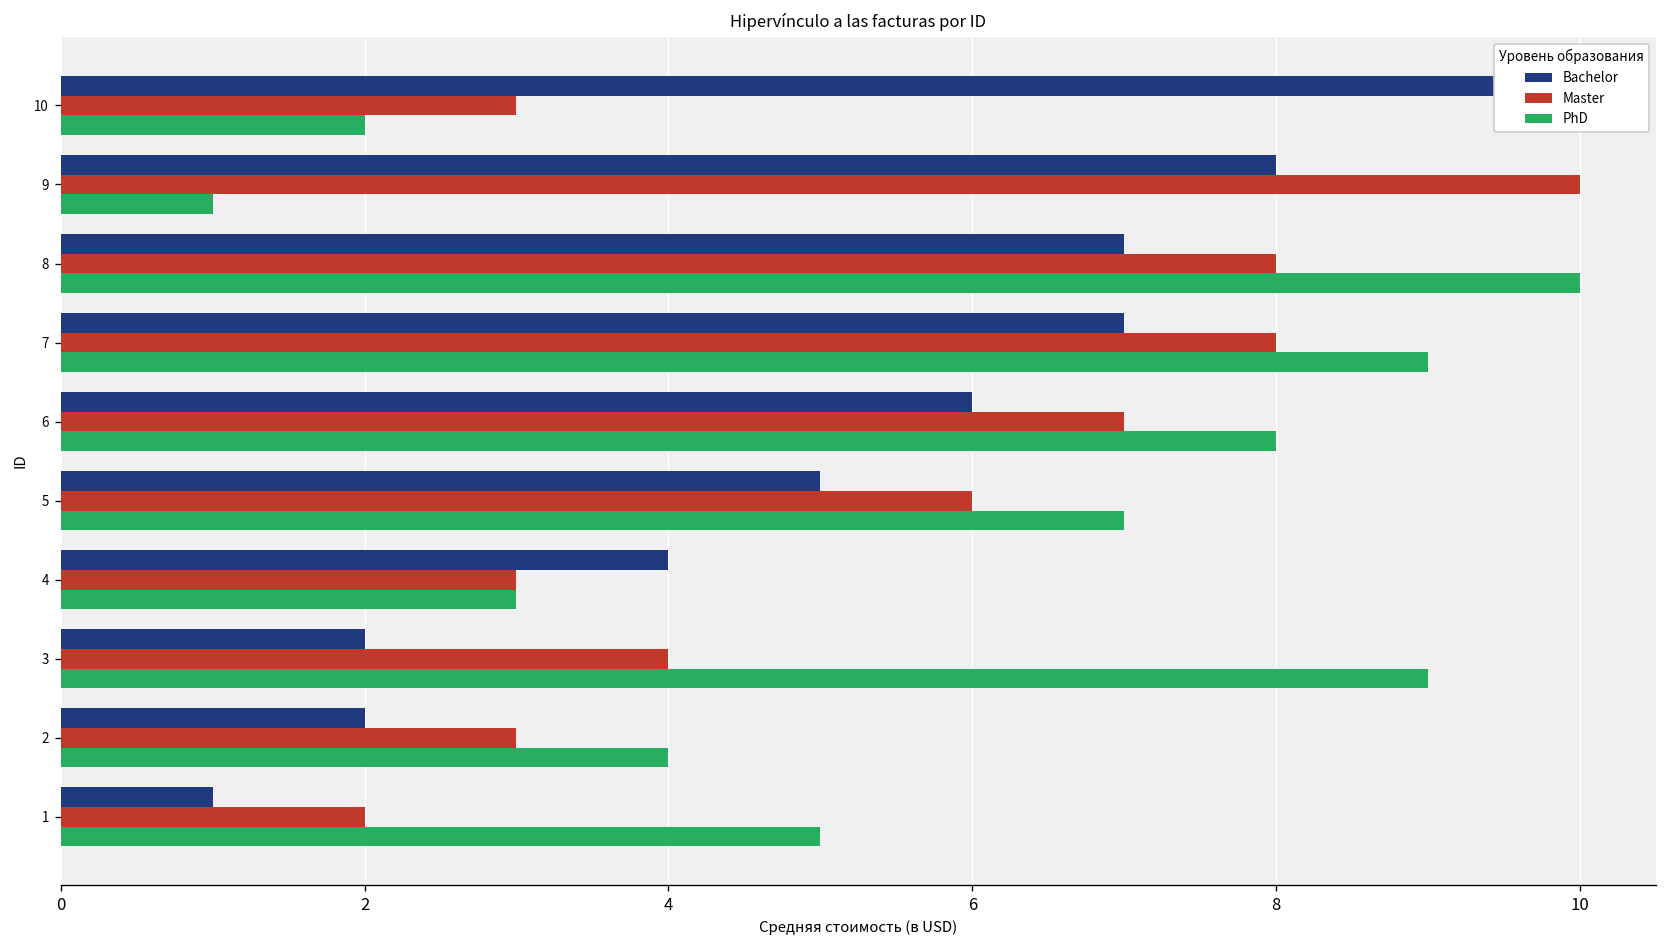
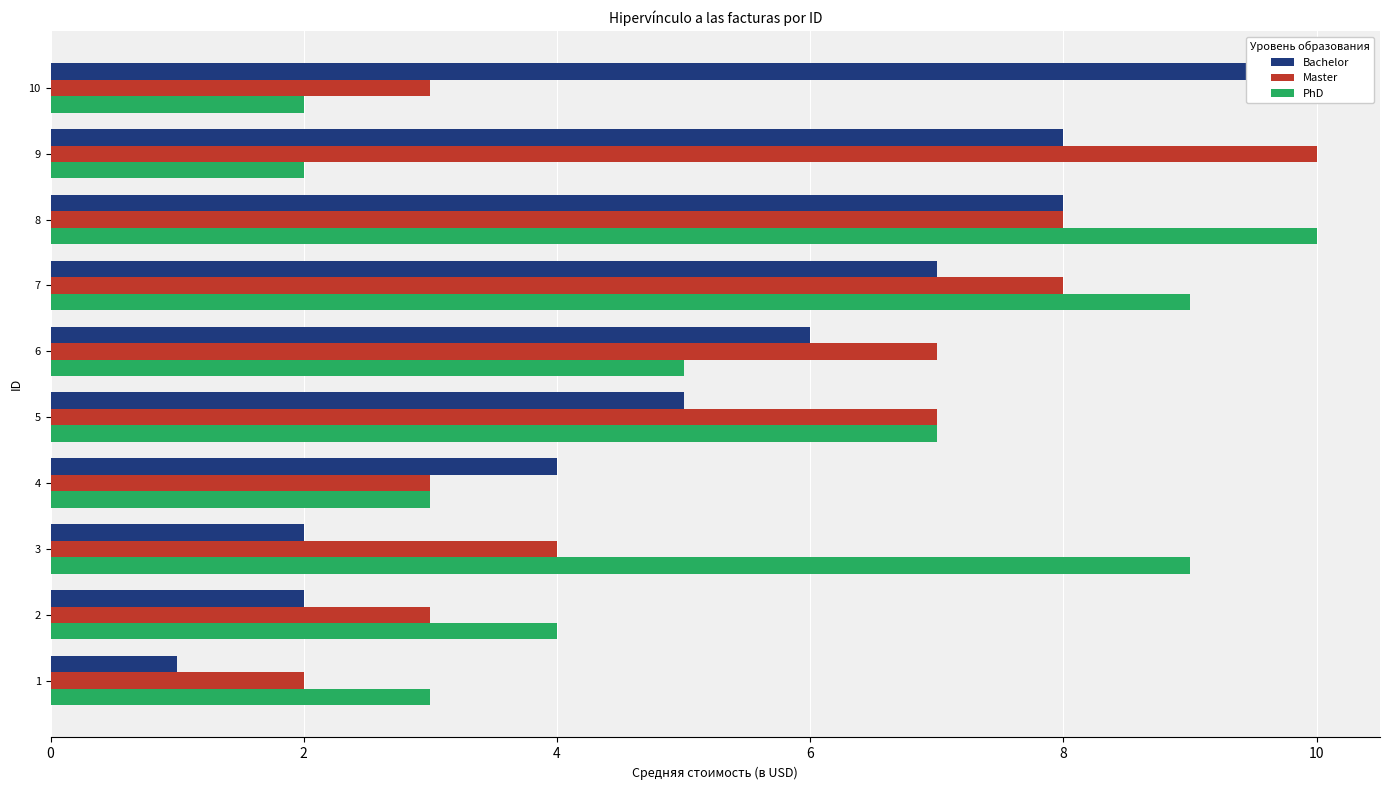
PhD, 9: 1 -> 2
Bachelor, 8: 7 -> 8
PhD, 6: 8 -> 5
Master, 5: 6 -> 7
PhD, 1: 5 -> 3
